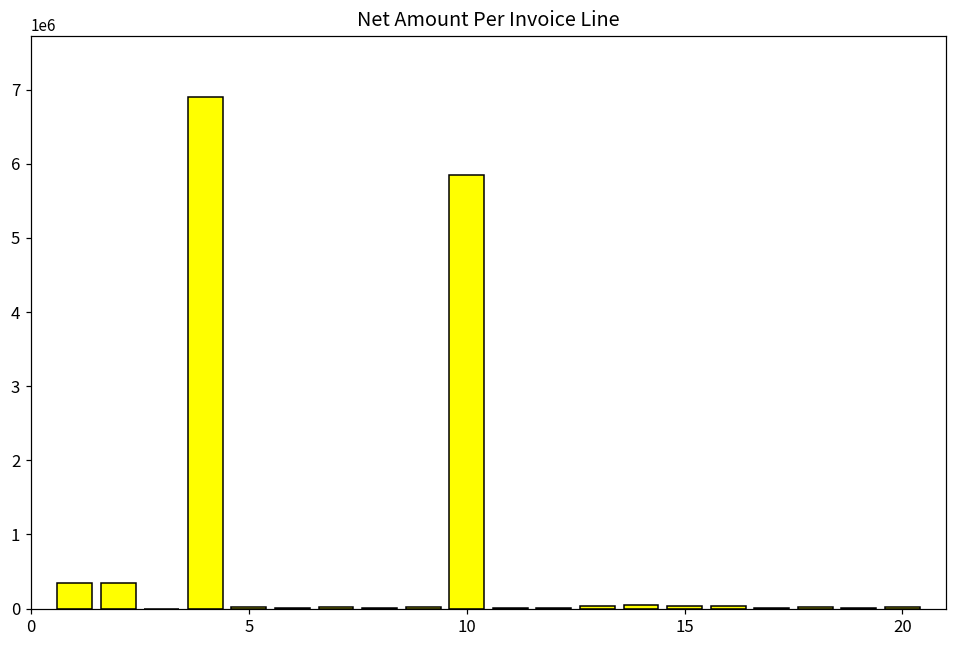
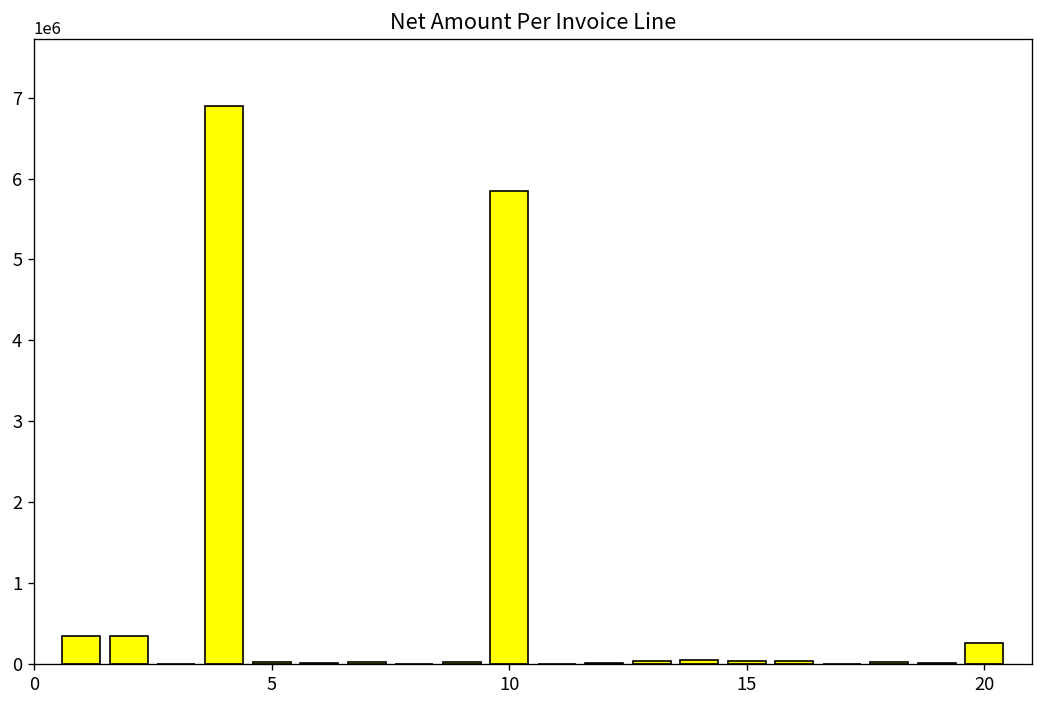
20: 0 -> 300000
